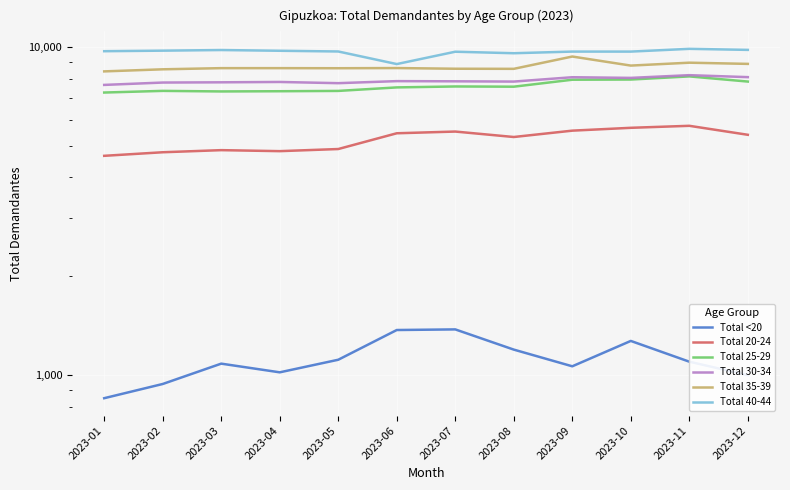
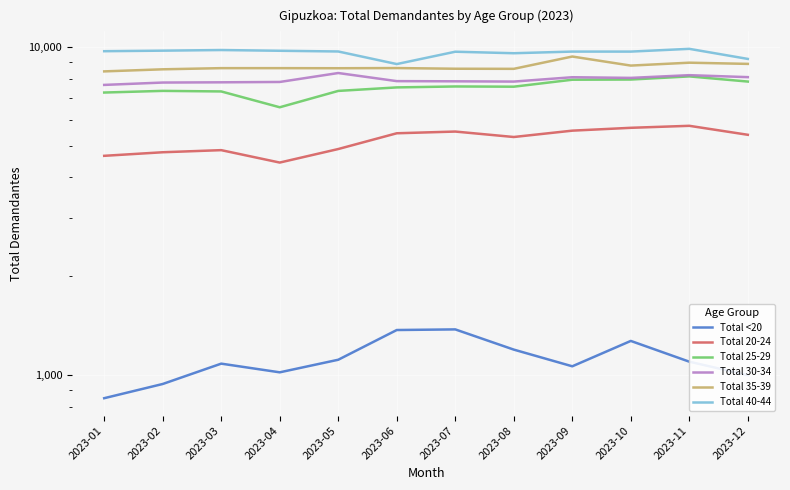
Total 20-24, 2023-04: 4,800 -> 4,400
Total 25-29, 2023-04: 7,300 -> 6,500
Total 30-34, 2023-05: 7,700 -> 8,300
Total 40-44, 2023-12: 9,800 -> 9,200
